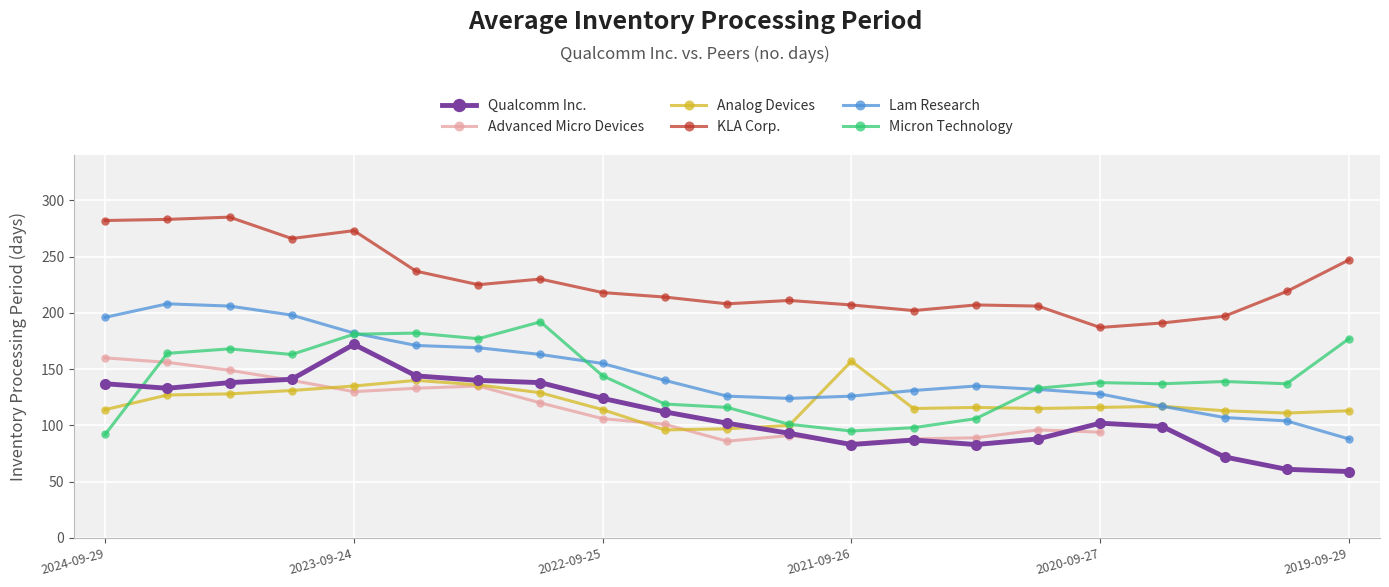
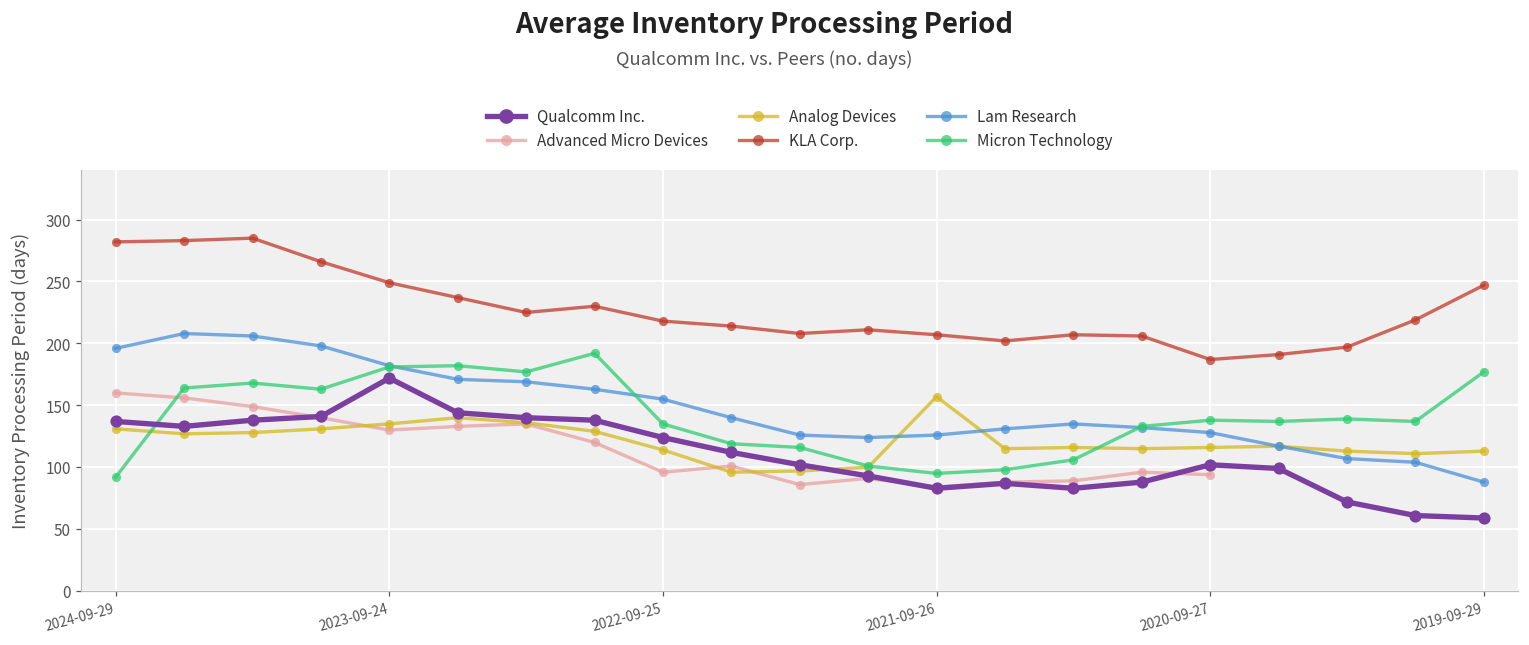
Analog Devices, 2024-09-29: 114 -> 131
KLA Corp., 2023-09-24: 273 -> 249
Advanced Micro Devices, 2022-09-25: 106 -> 96
Micron Technology, 2022-09-25: 144 -> 135
